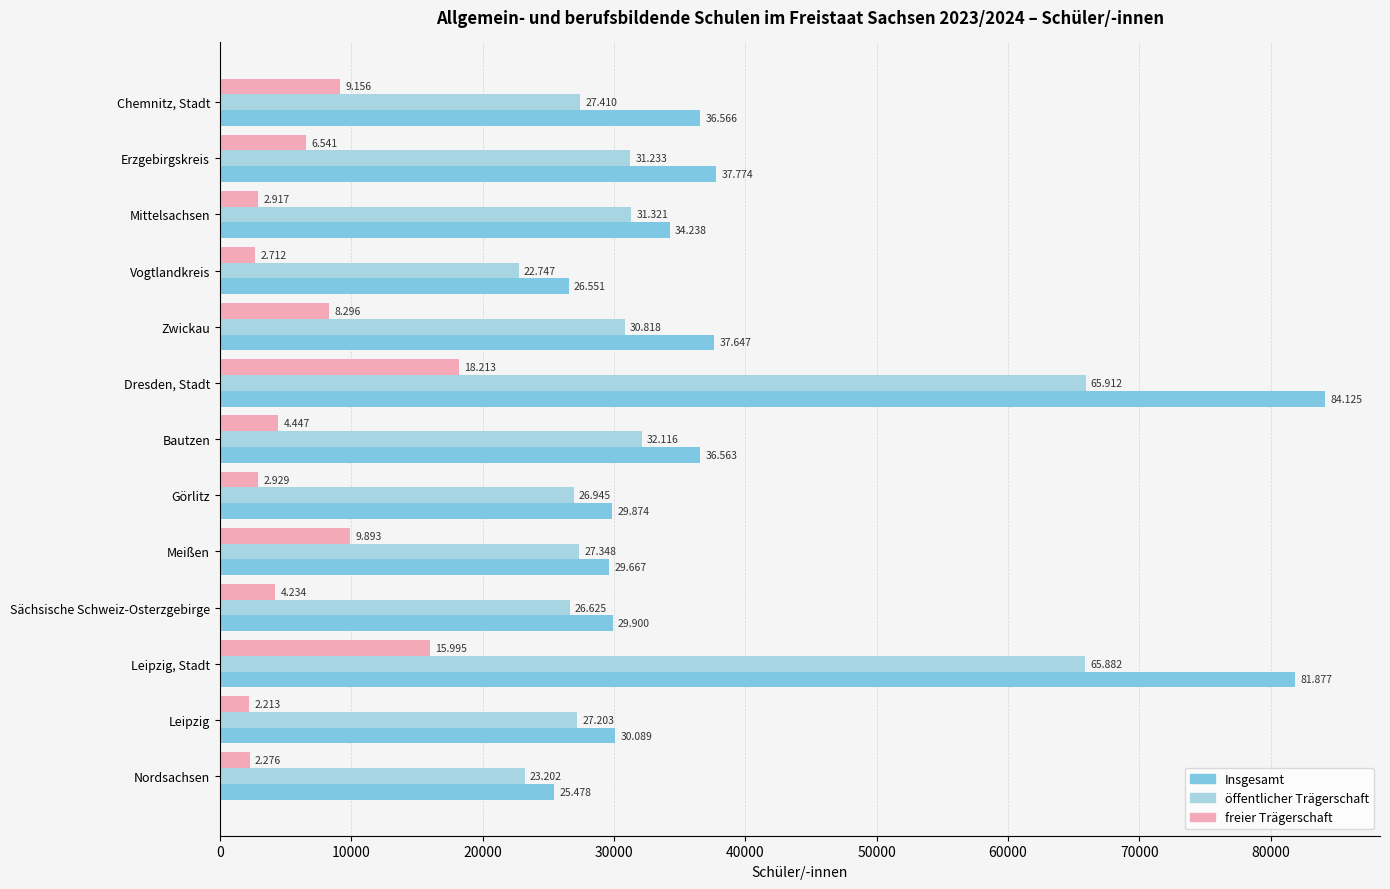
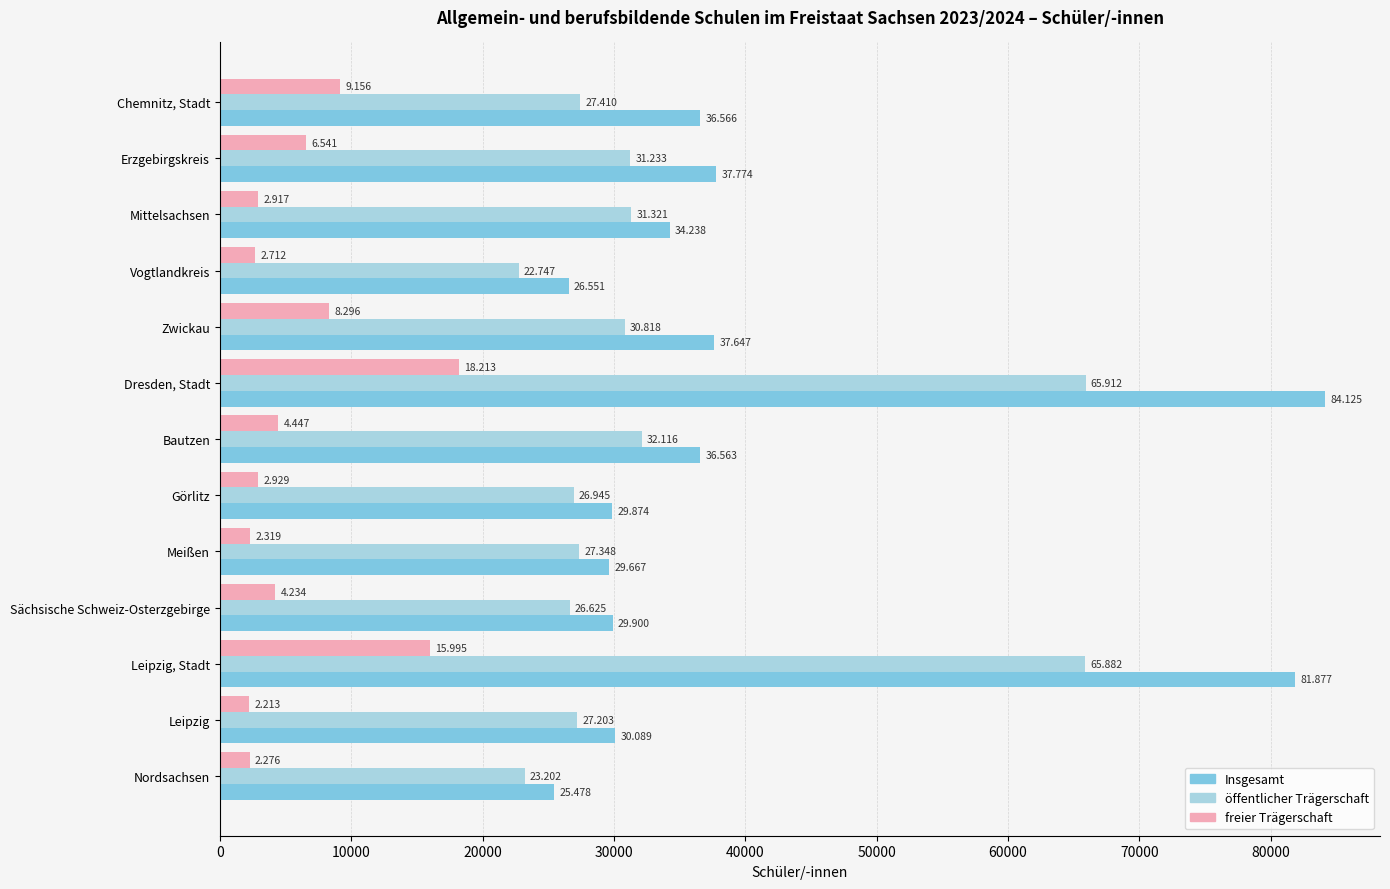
freier Trägerschaft, Meißen: 9.893 -> 2.319
